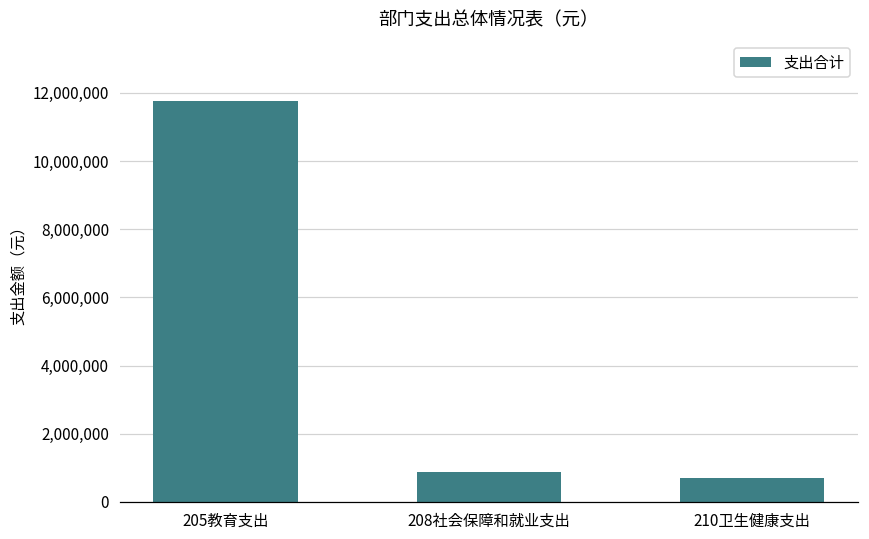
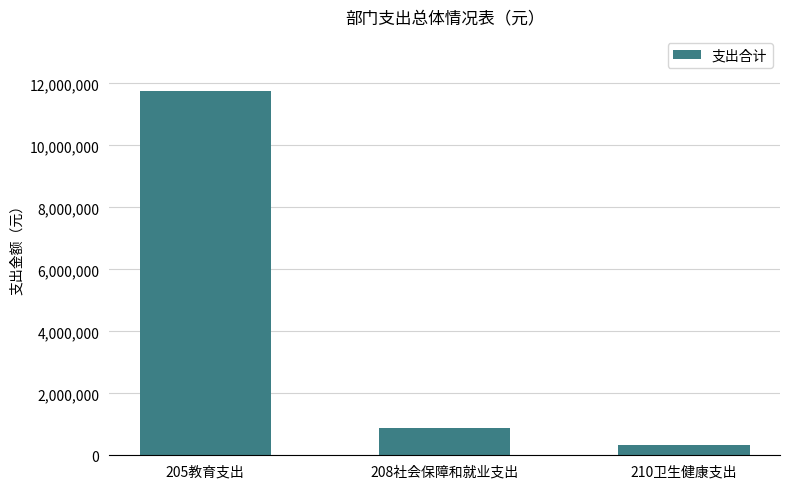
210卫生健康支出: 700,000 -> 300,000
